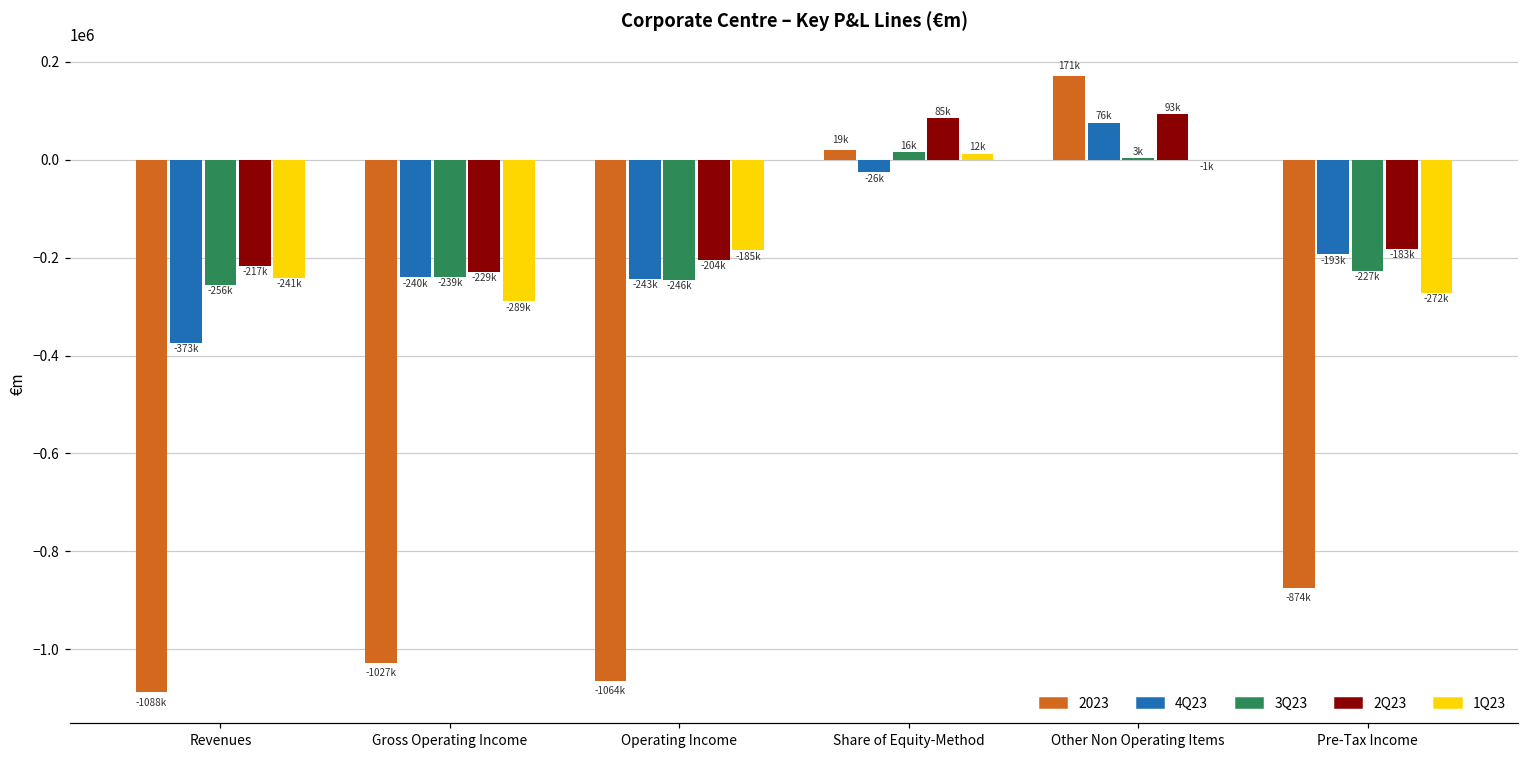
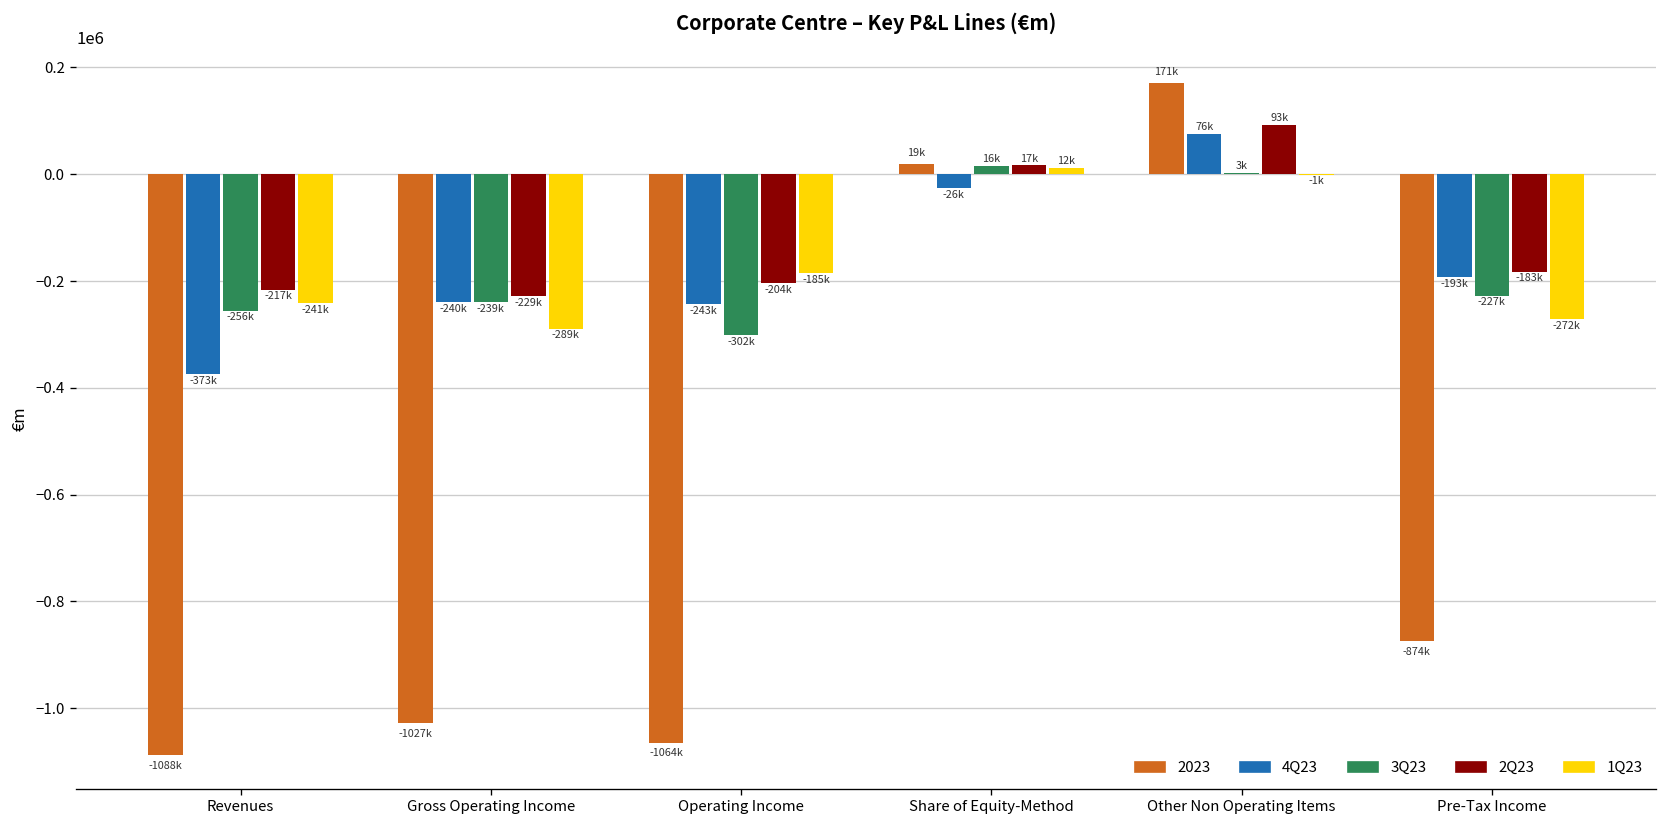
3Q23, Operating Income: -246k -> -302k
2Q23, Share of Equity-Method: 85k -> 17k
